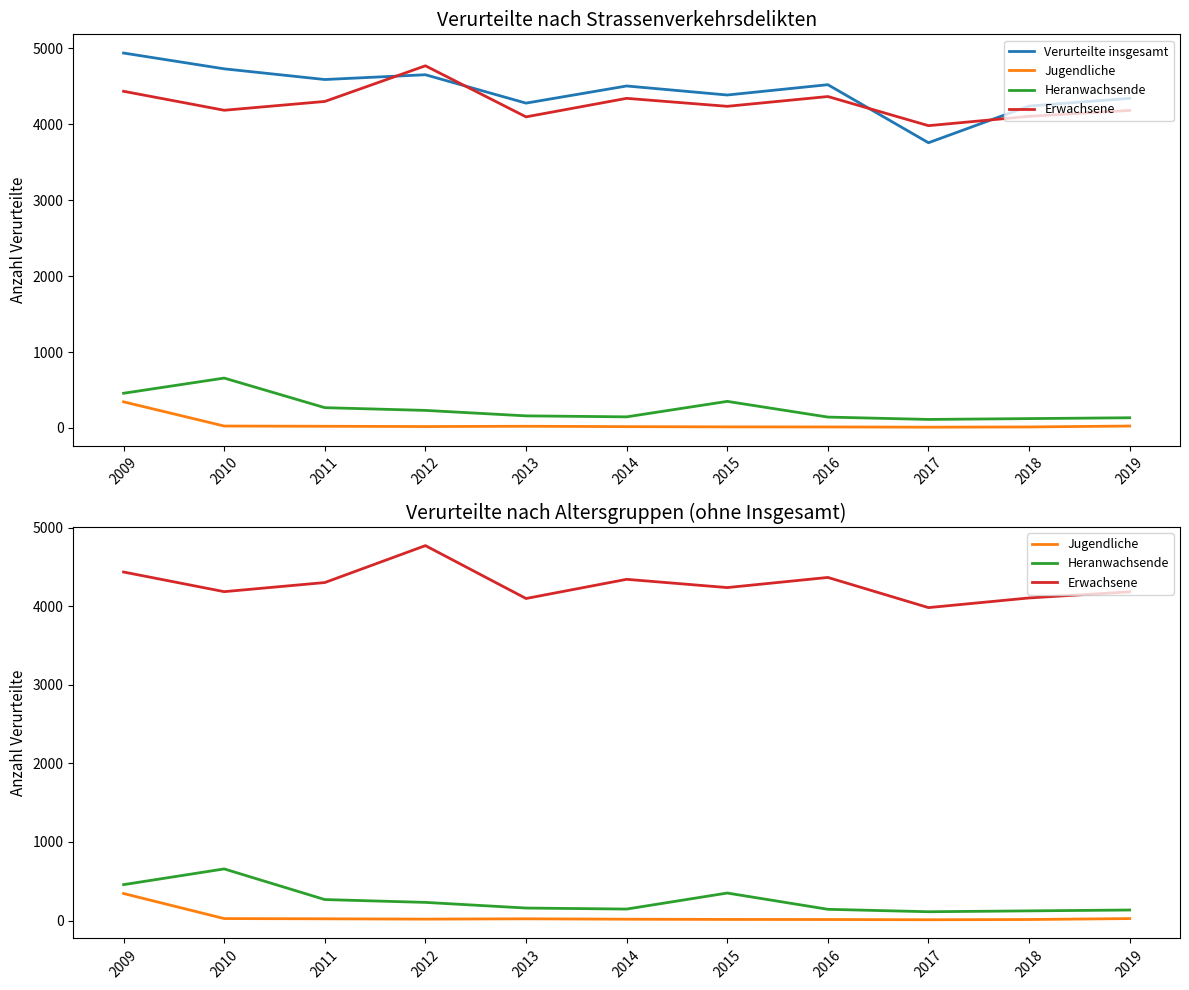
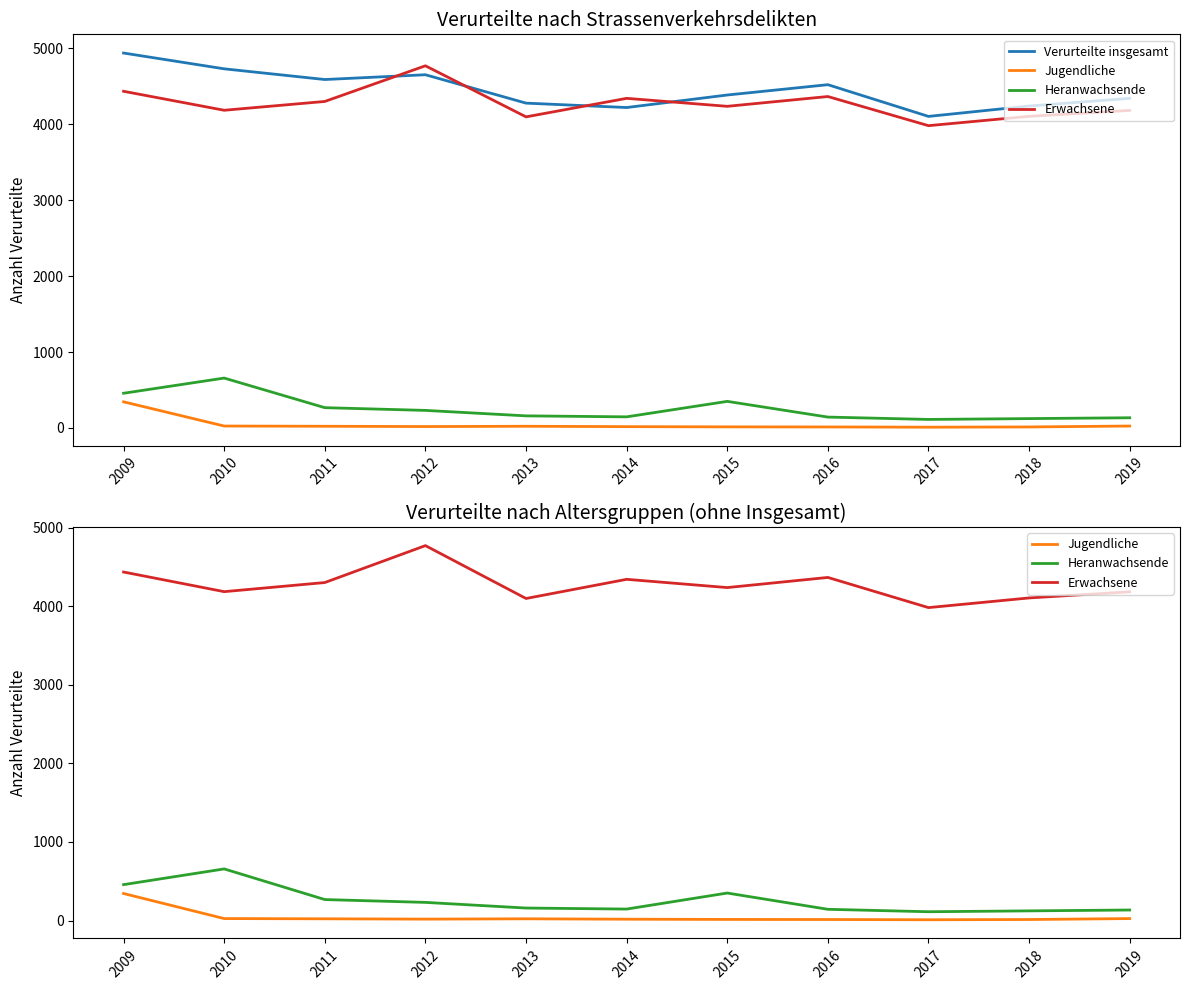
Verurteilte nach Strassenverkehrsdelikten, Verurteilte insgesamt, 2014: 4500 -> 4200
Verurteilte nach Strassenverkehrsdelikten, Verurteilte insgesamt, 2017: 3800 -> 4100
